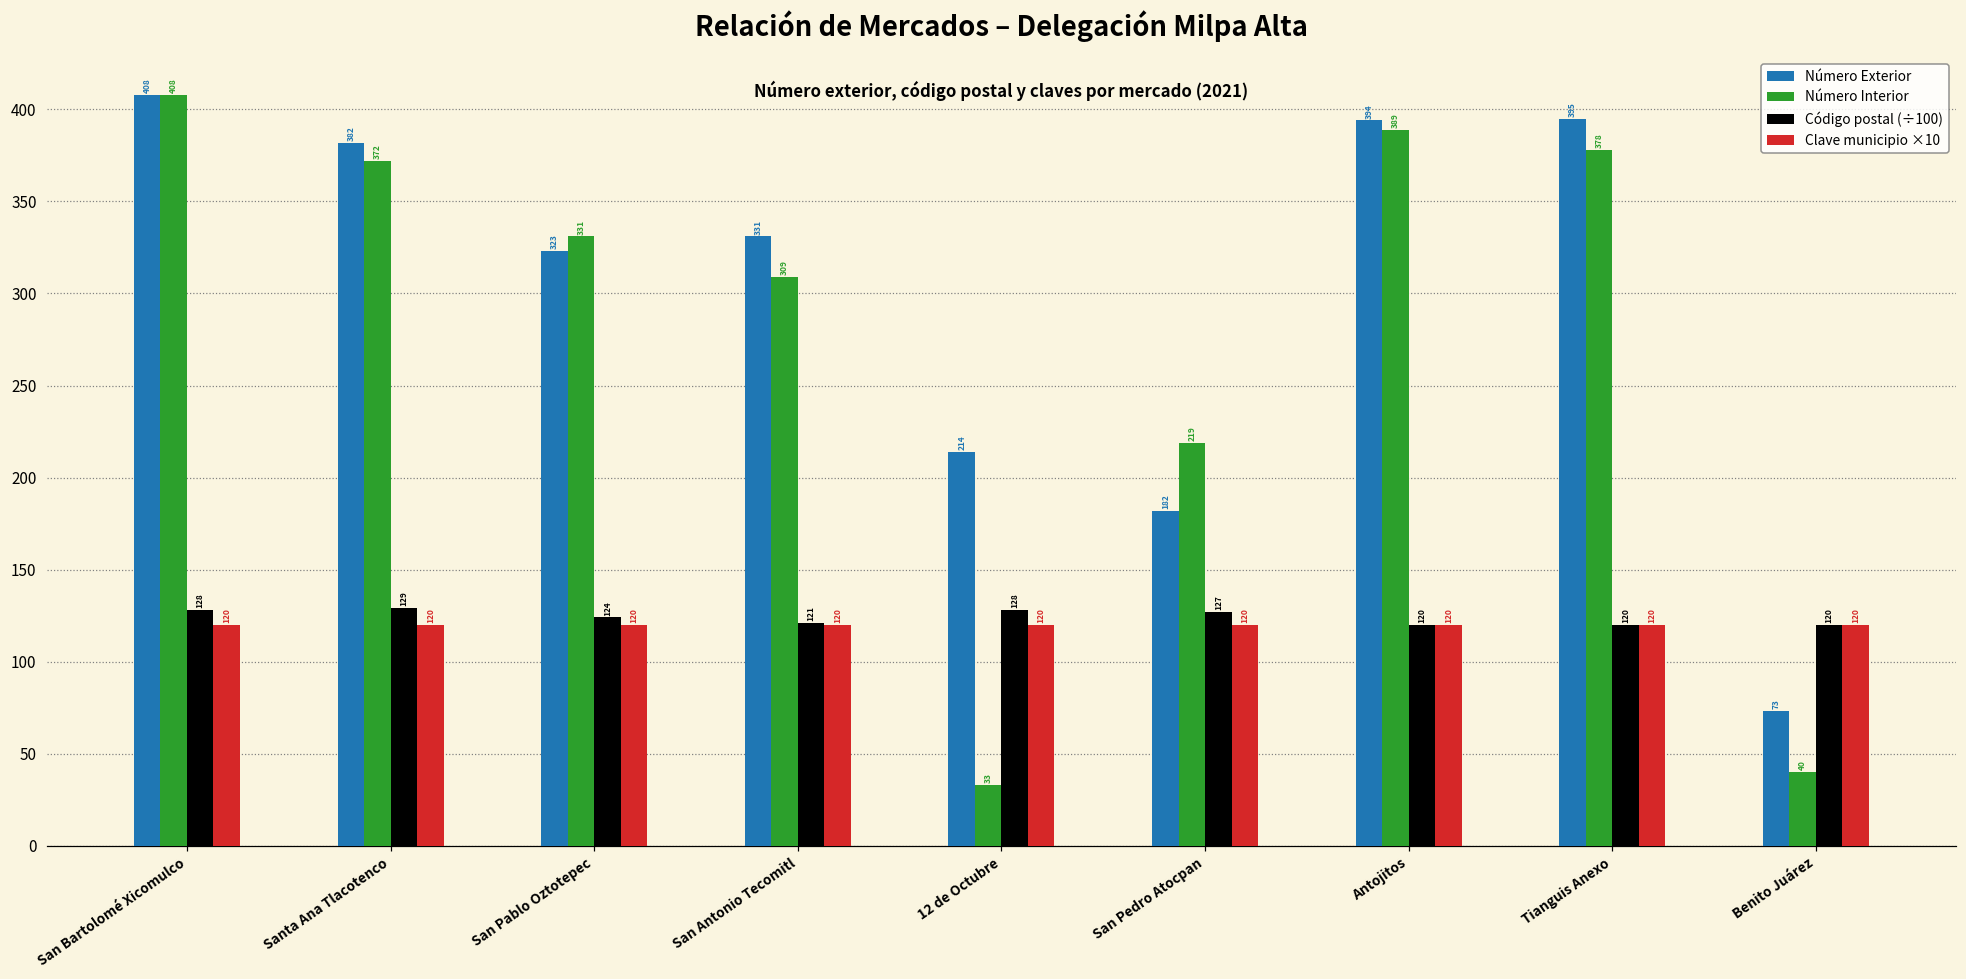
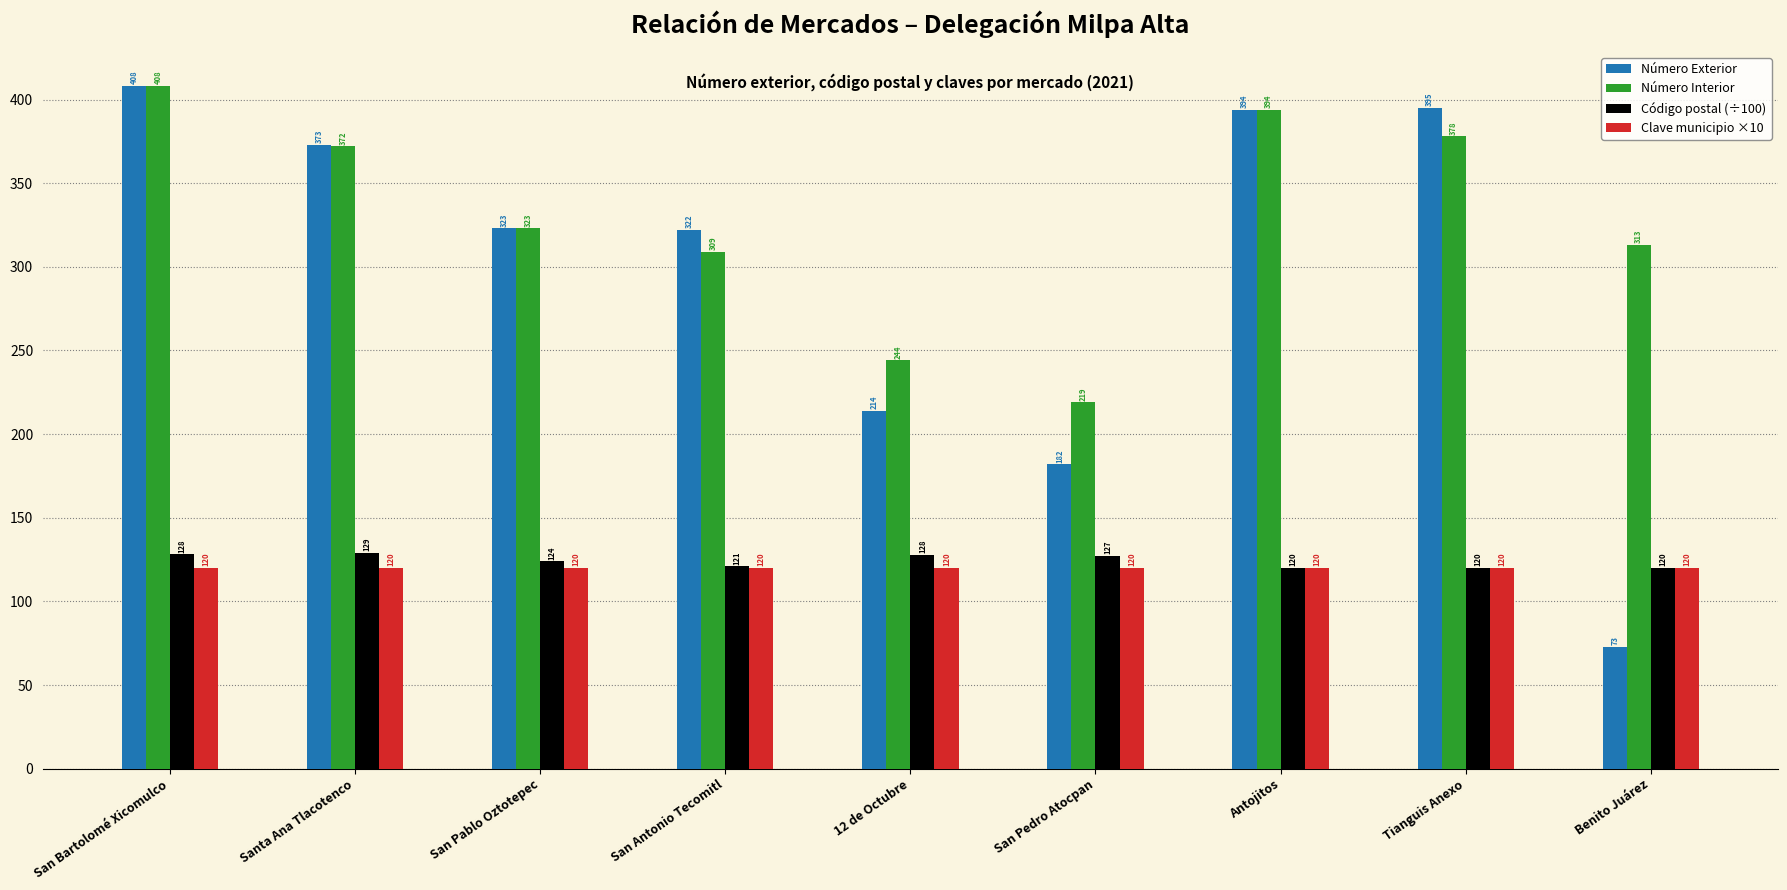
Número Exterior, Santa Ana Tlacotenco: 382 -> 373
Número Interior, San Pablo Oztotepec: 331 -> 323
Número Exterior, San Antonio Tecomitl: 331 -> 322
Número Interior, 12 de Octubre: 33 -> 244
Número Interior, Antojitos: 389 -> 394
Número Interior, Benito Juárez: 40 -> 313
